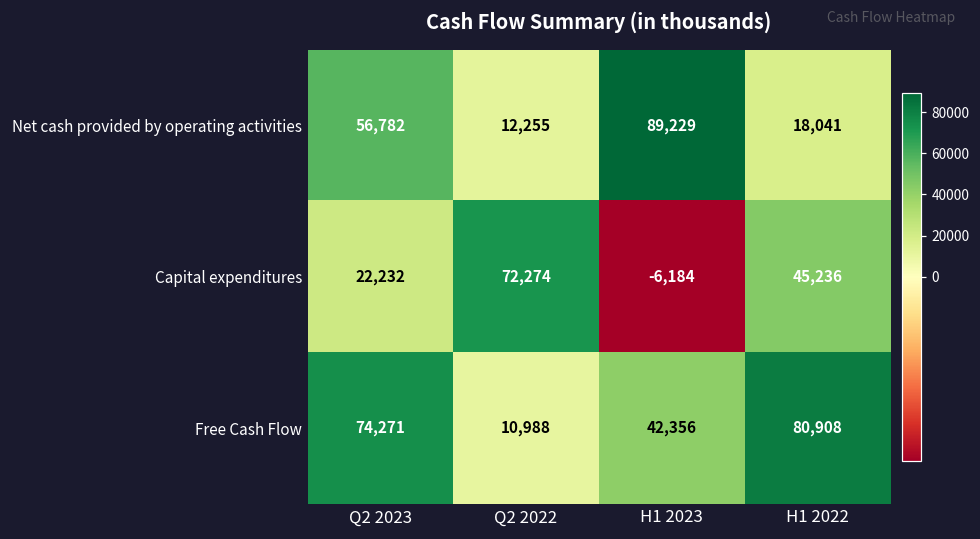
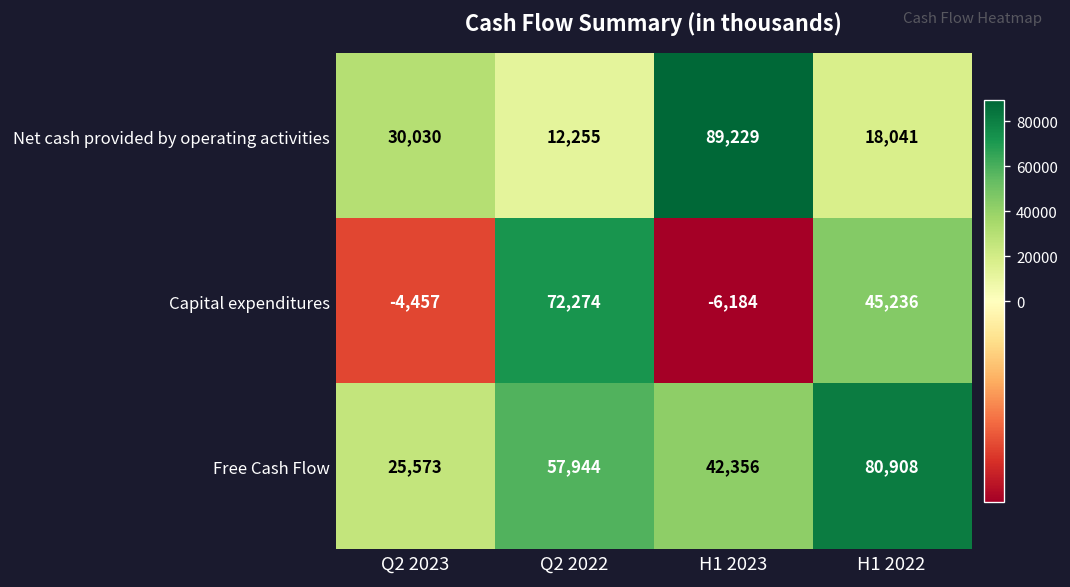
Net cash provided by operating activities, Q2 2023: 56,782 -> 30,030
Capital expenditures, Q2 2023: 22,232 -> -4,457
Free Cash Flow, Q2 2023: 74,271 -> 25,573
Free Cash Flow, Q2 2022: 10,988 -> 57,944
